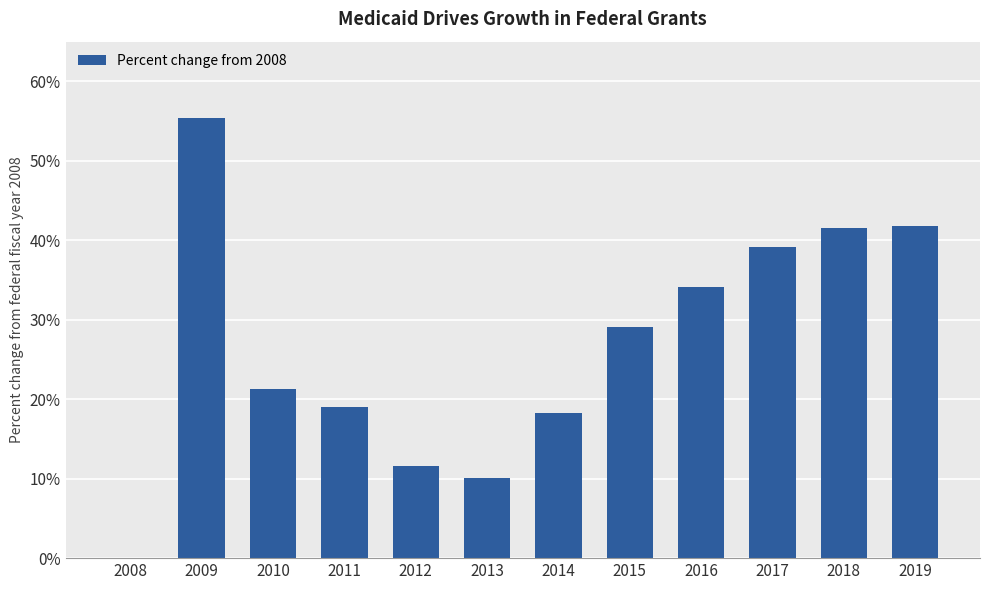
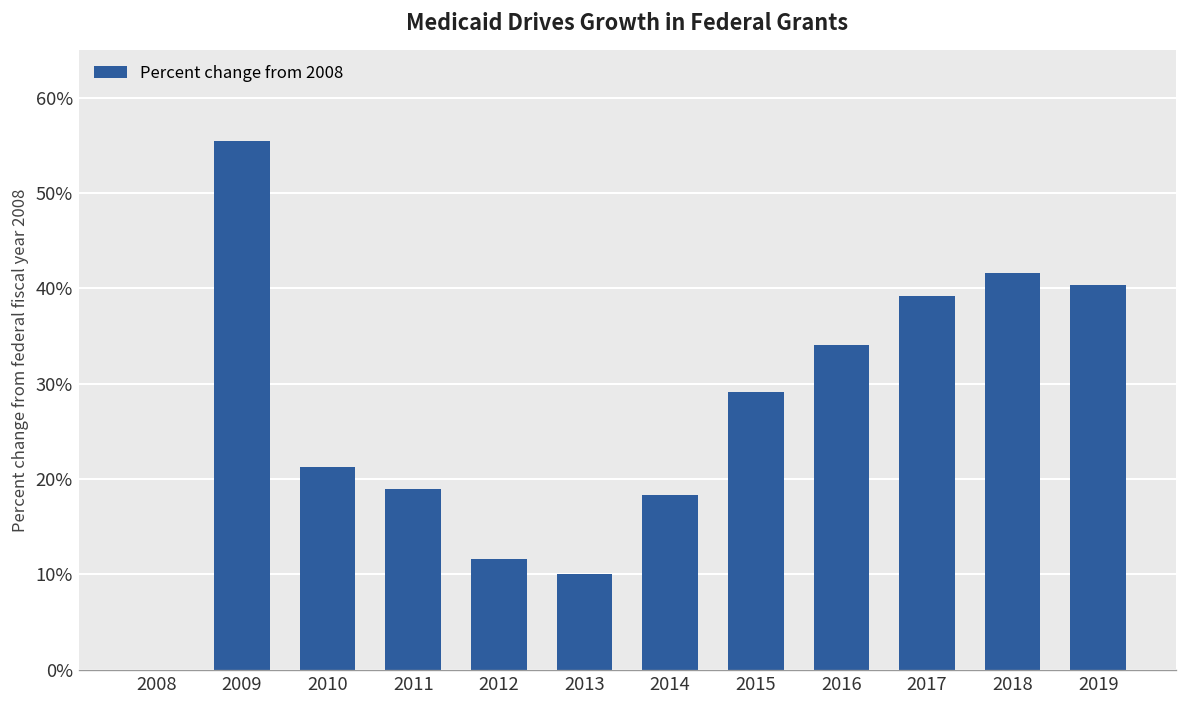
2019: 42% -> 40%
